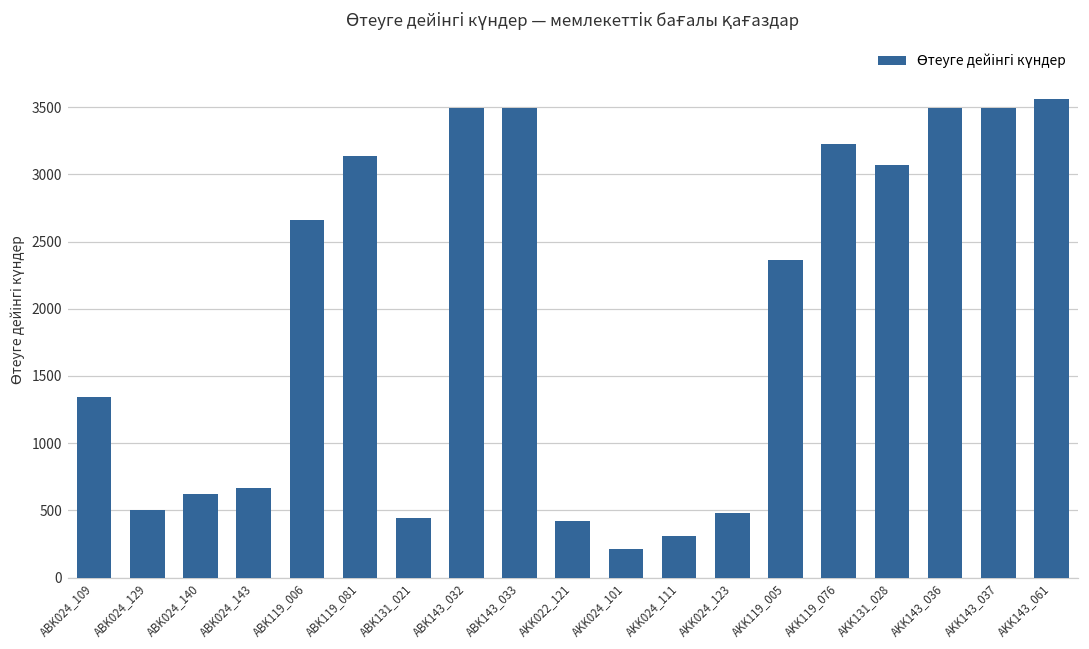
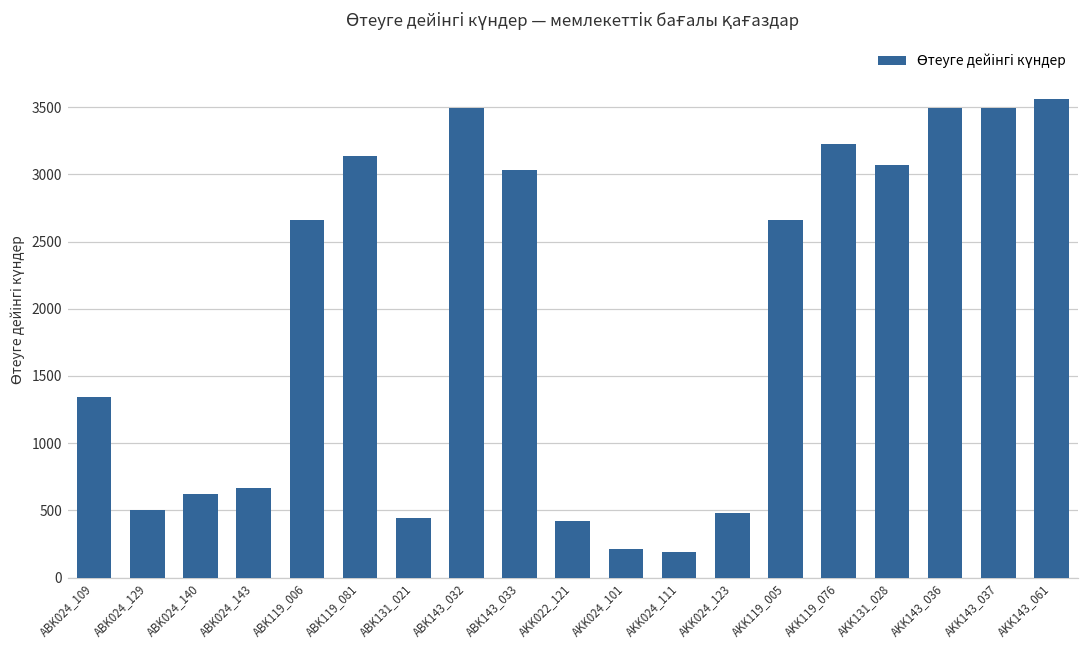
ABK143_033: 3500 -> 3040
AKK024_111: 310 -> 190
AKK119_005: 2360 -> 2660
